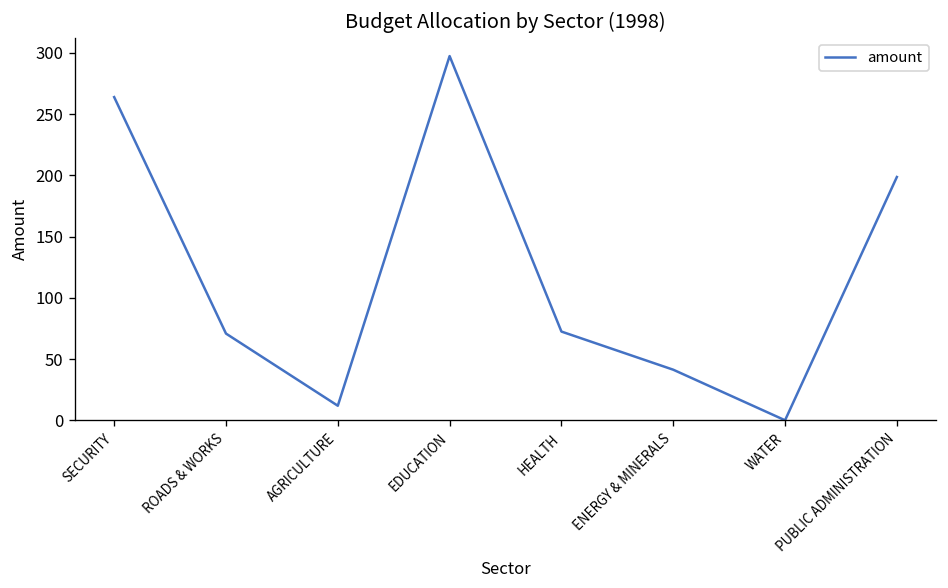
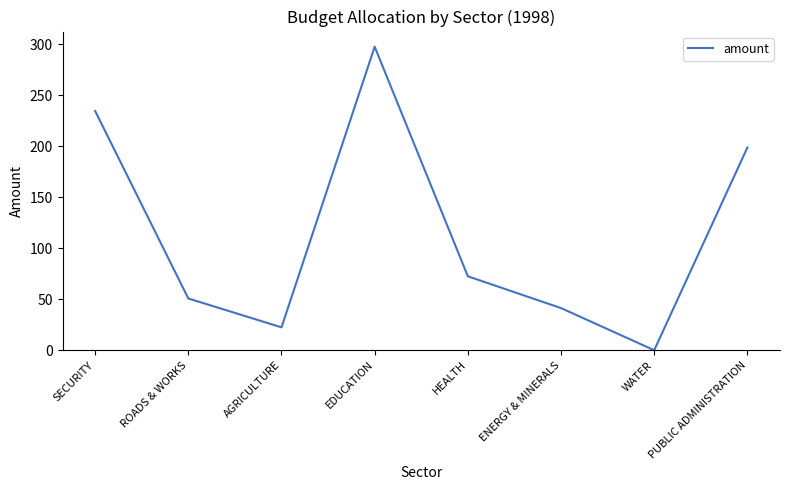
SECURITY: 264 -> 235
ROADS & WORKS: 71 -> 51
AGRICULTURE: 12 -> 22
